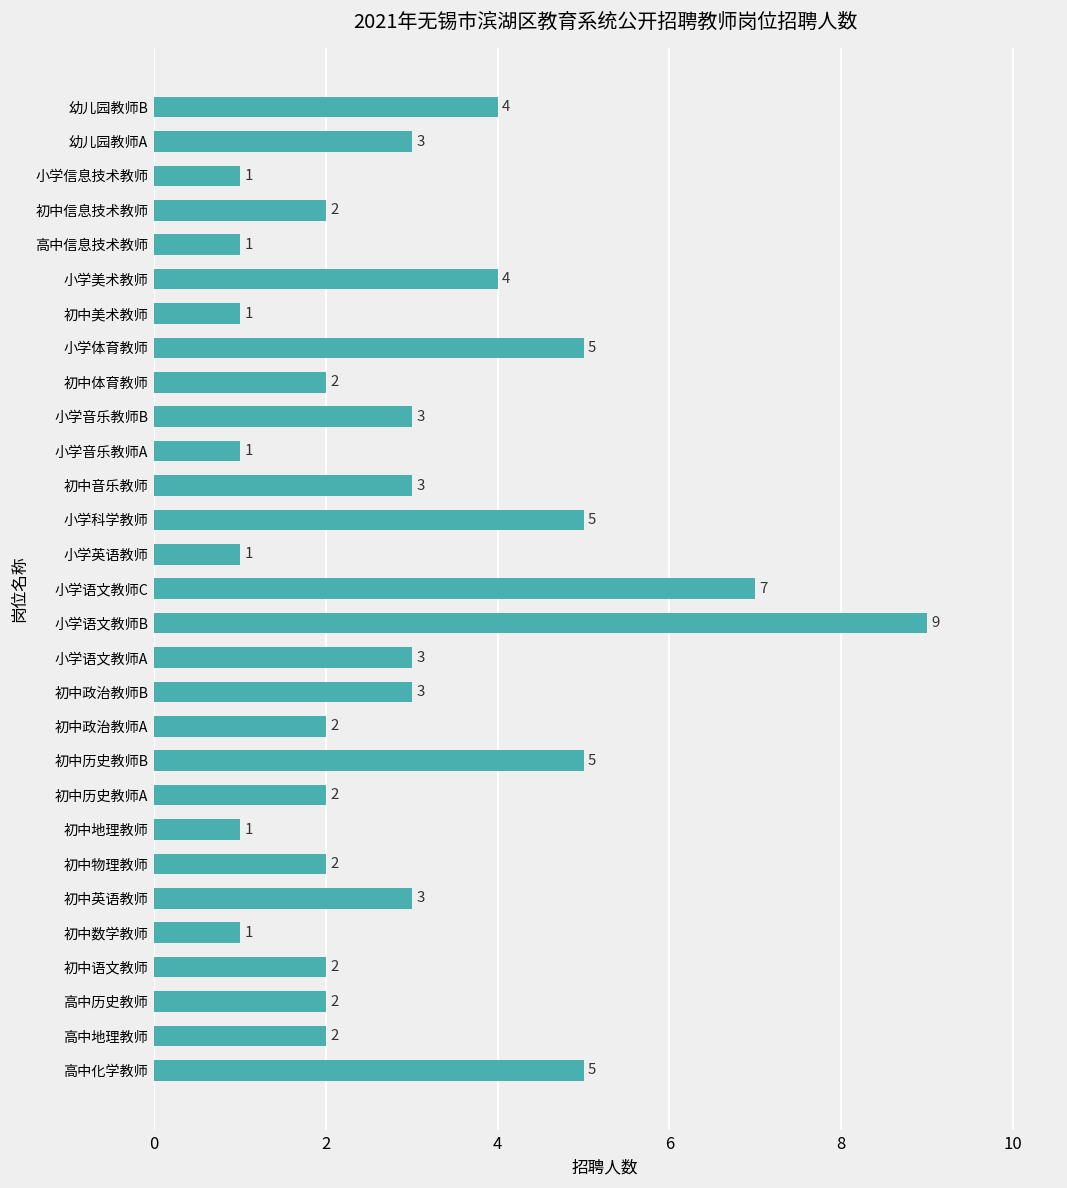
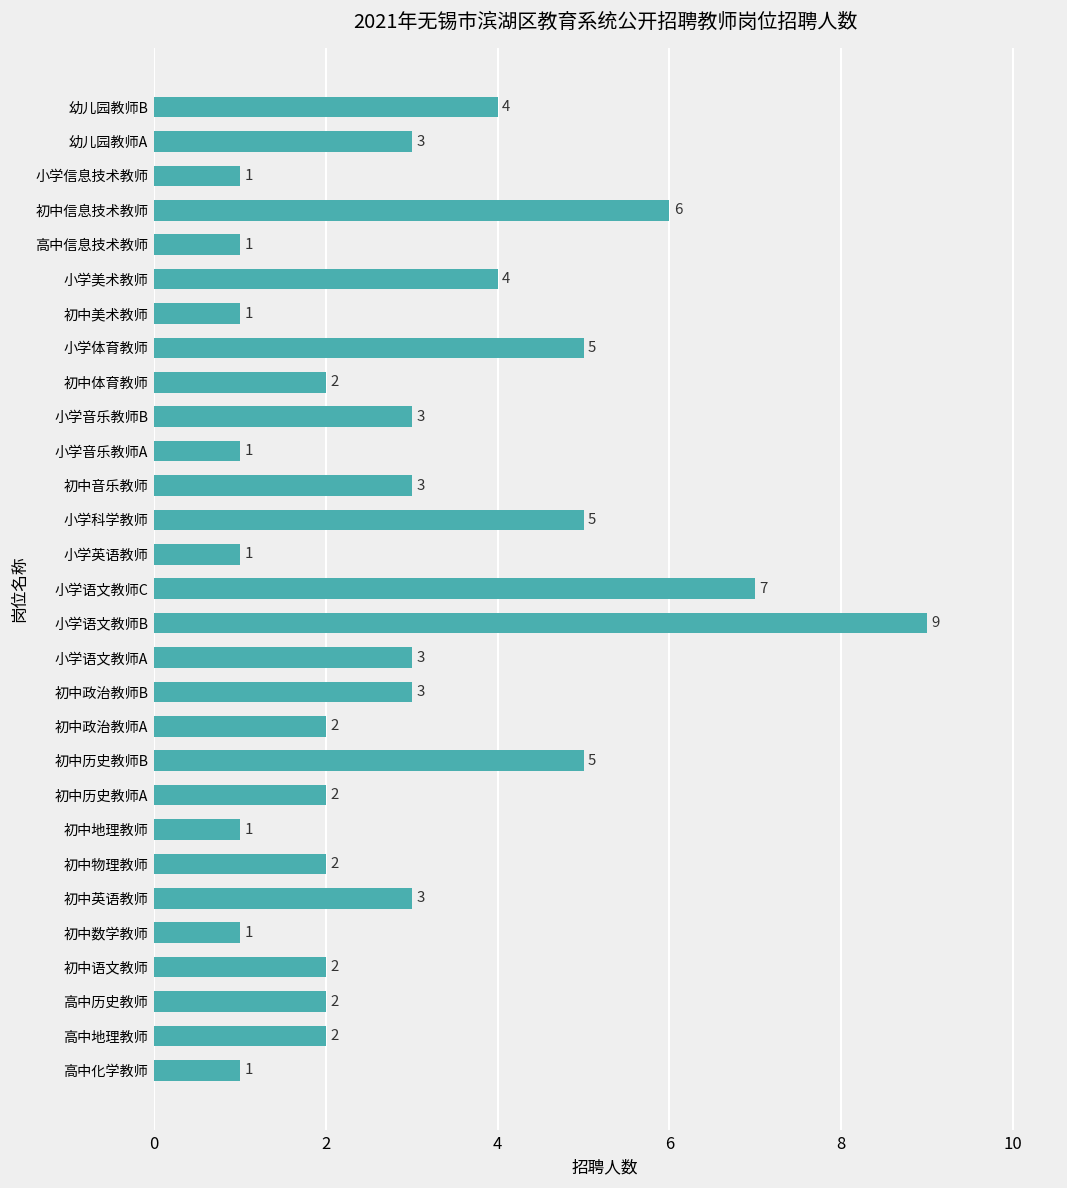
初中信息技术教师: 2 -> 6
高中化学教师: 5 -> 1
